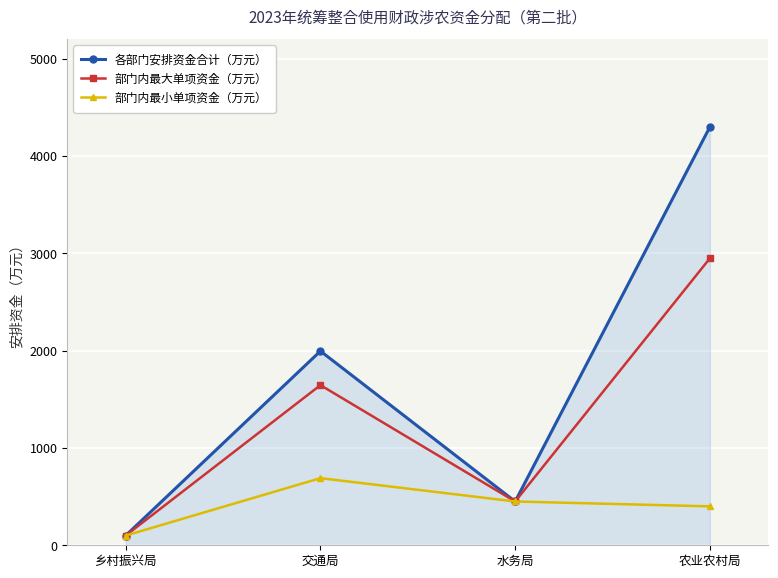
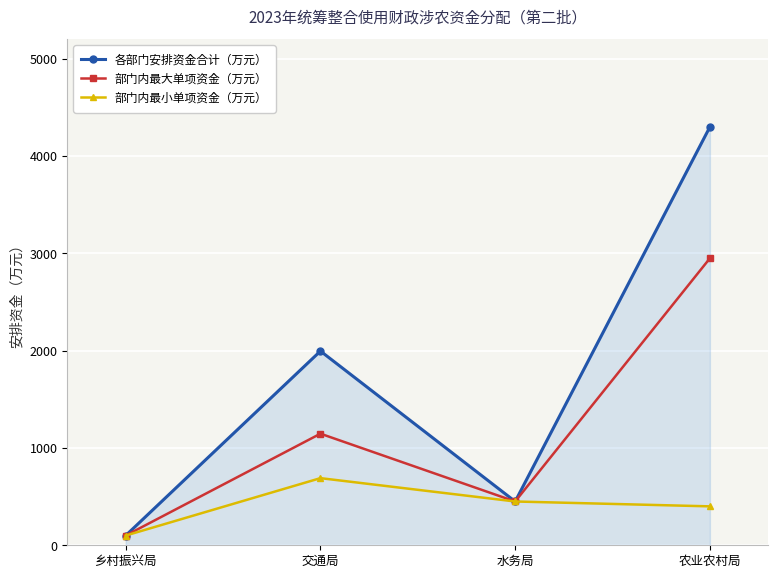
部门内最大单项资金（万元）, 交通局: 1600 -> 1100
